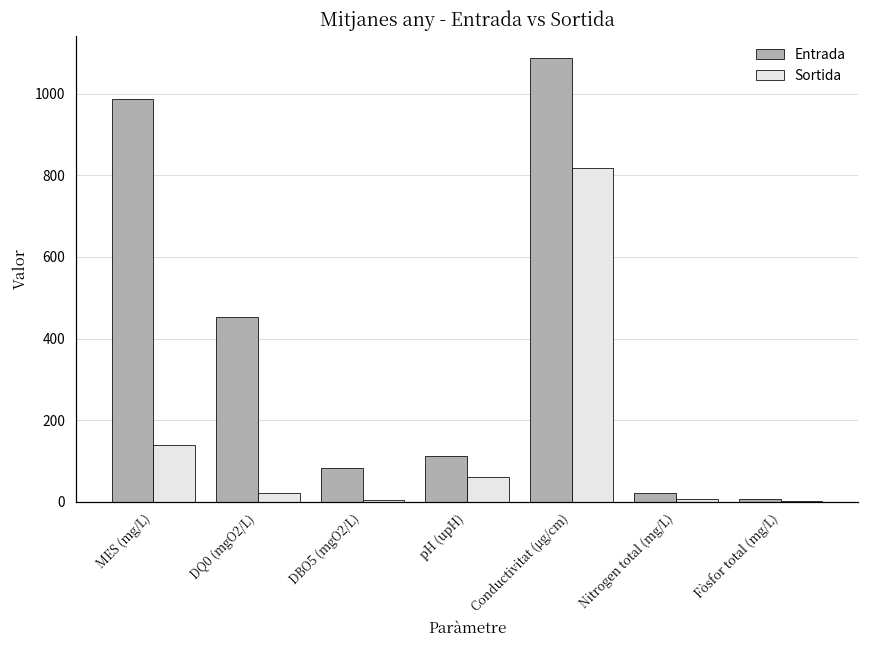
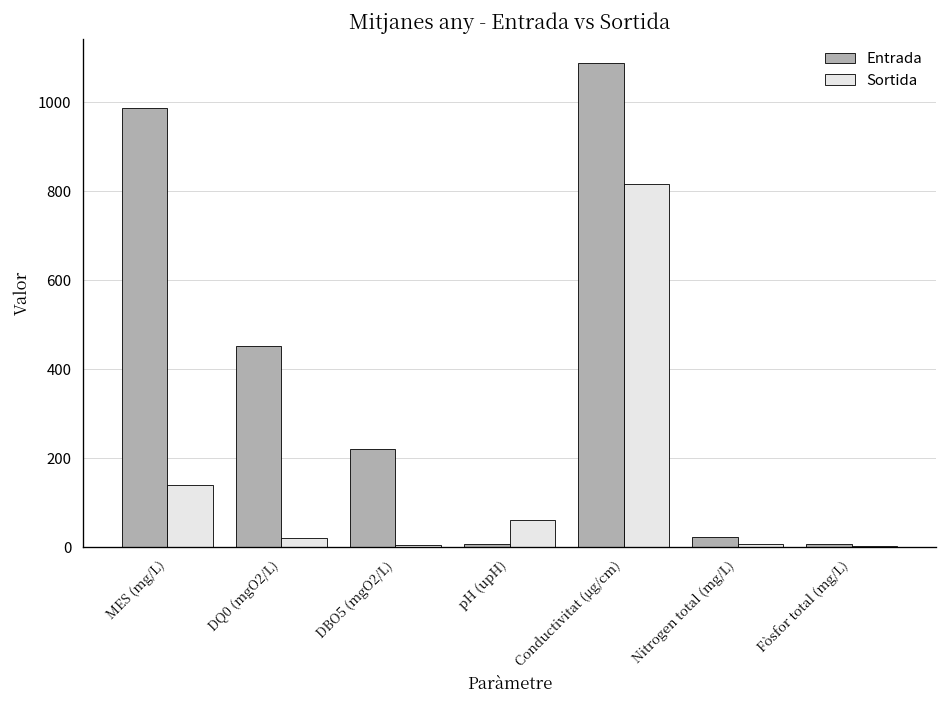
Entrada, DBO5 (mgO2/L): 80 -> 220
Entrada, pH (upH): 110 -> 10
